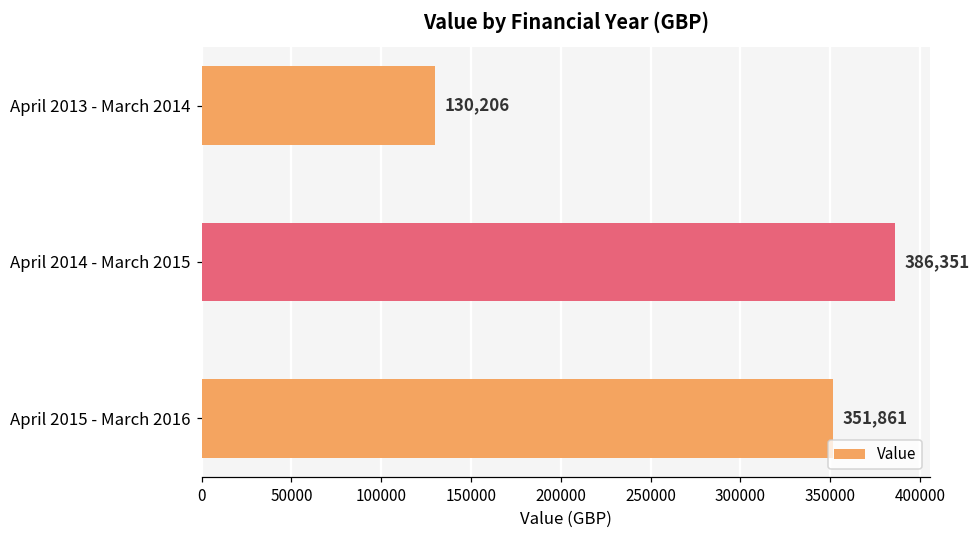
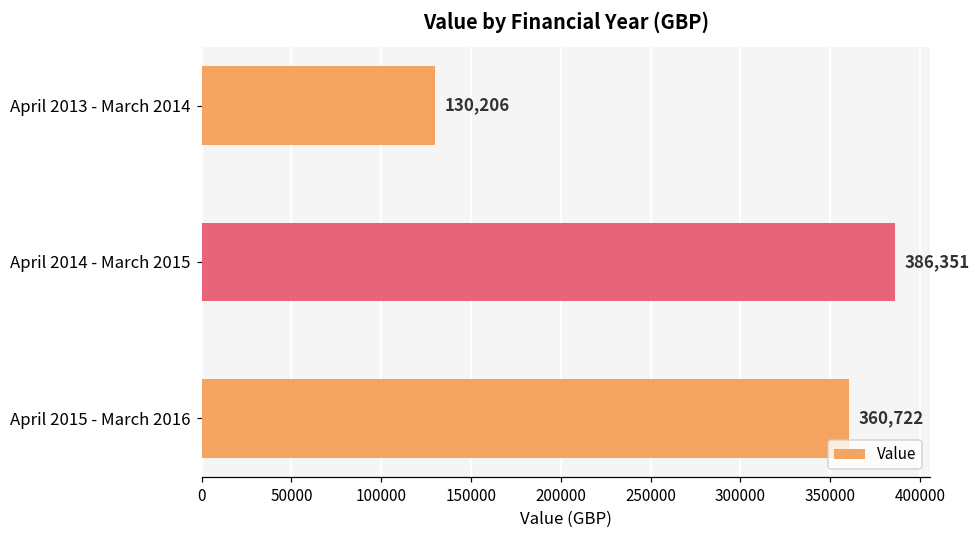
April 2015 - March 2016: 351,861 -> 360,722
